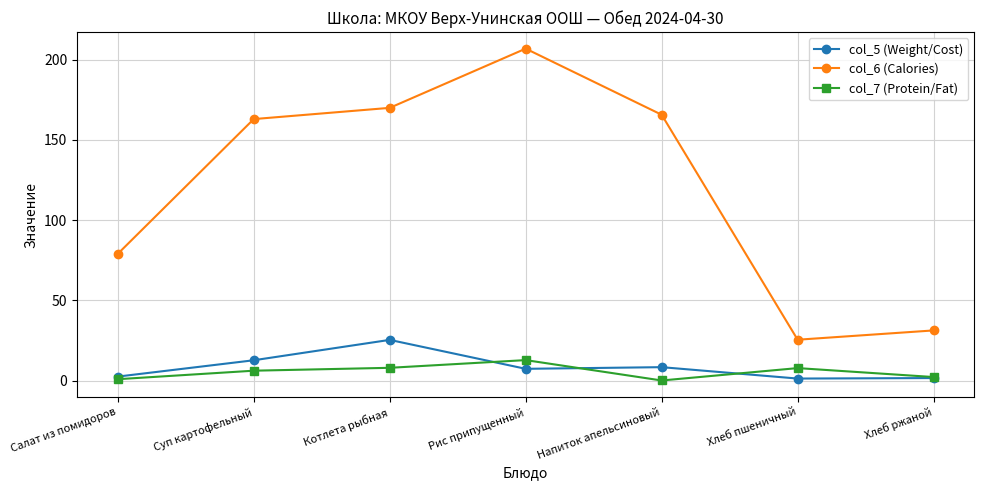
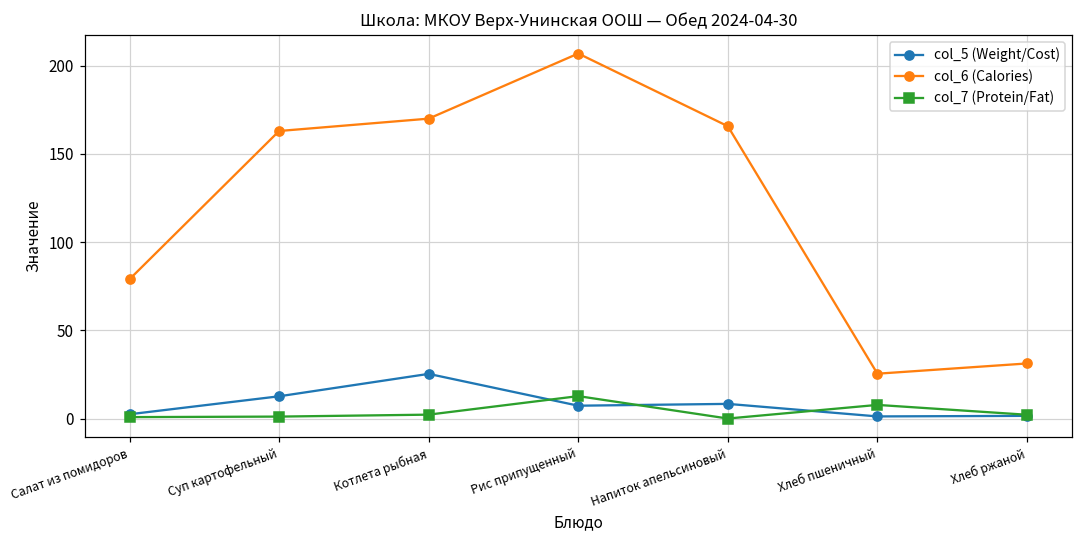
col_7 (Protein/Fat), Суп картофельный: 6 -> 1
col_7 (Protein/Fat), Котлета рыбная: 8 -> 2
